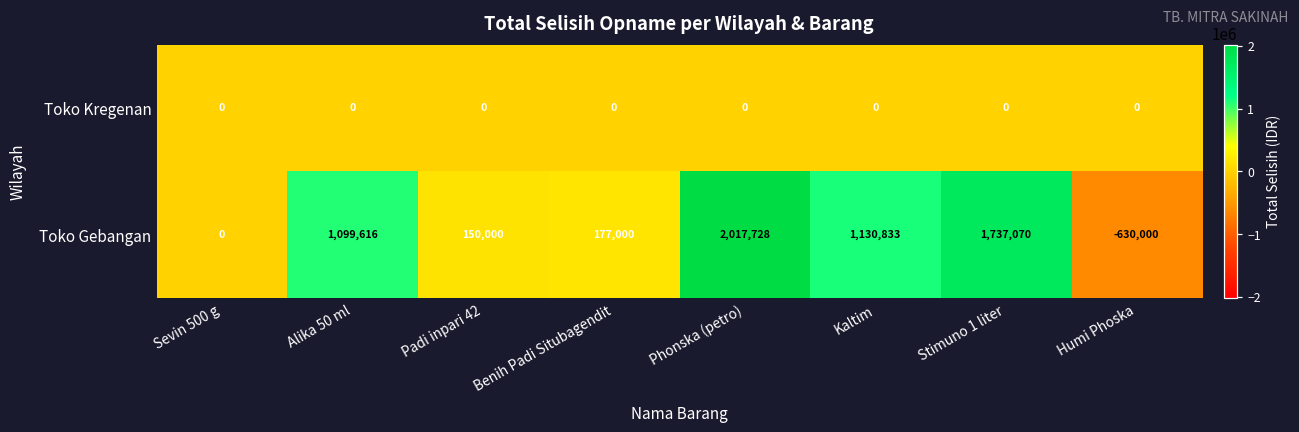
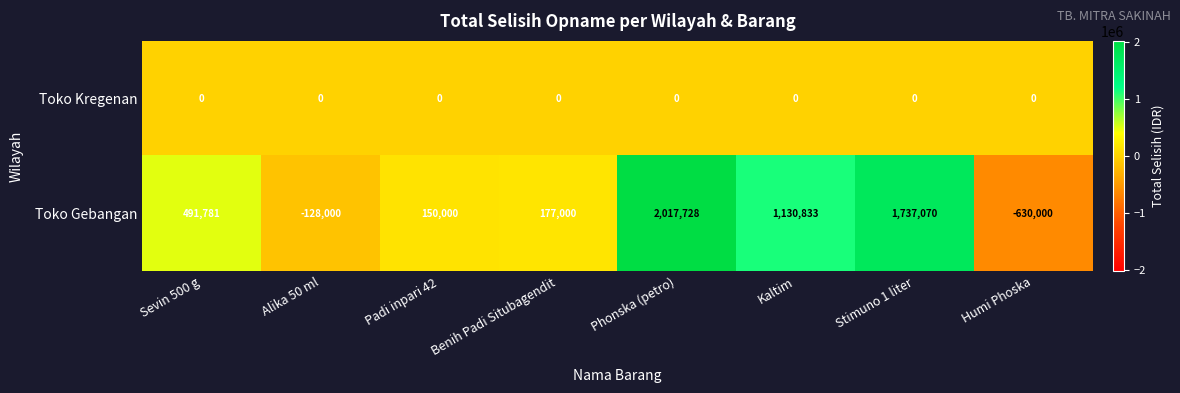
Toko Gebangan, Sevin 500 g: 0 -> 491,781
Toko Gebangan, Alika 50 ml: 1,099,616 -> -128,000
